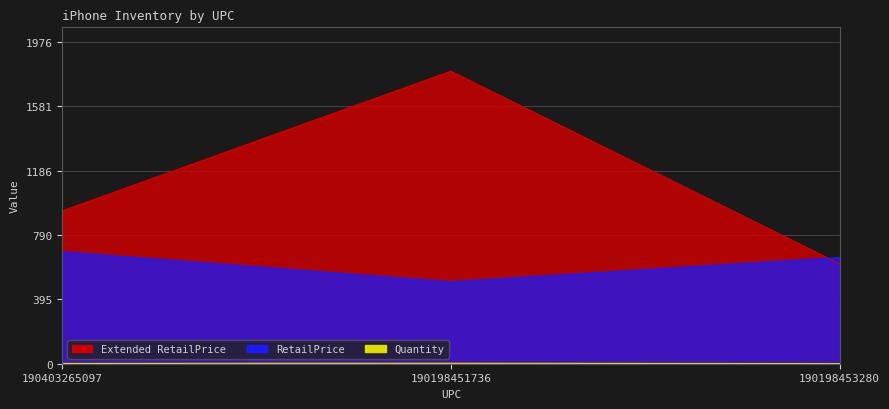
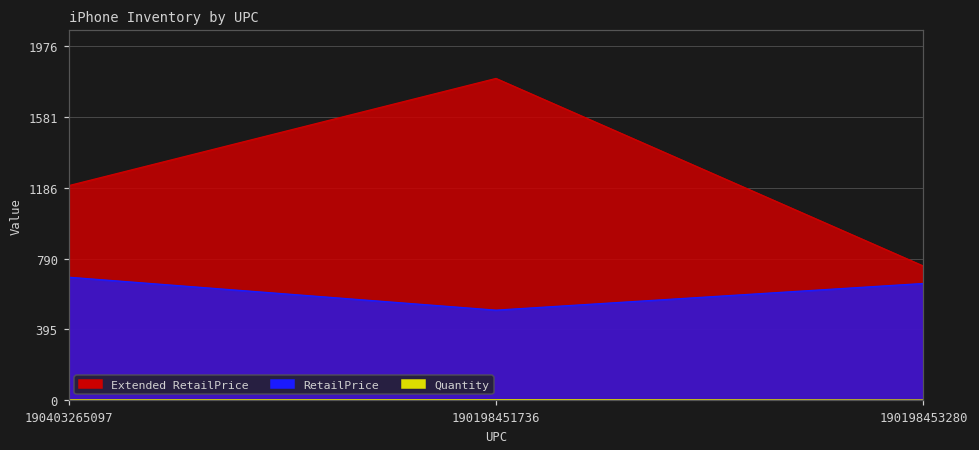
Extended RetailPrice, 190403265097: 940 -> 1200
Extended RetailPrice, 190198453280: 610 -> 750
